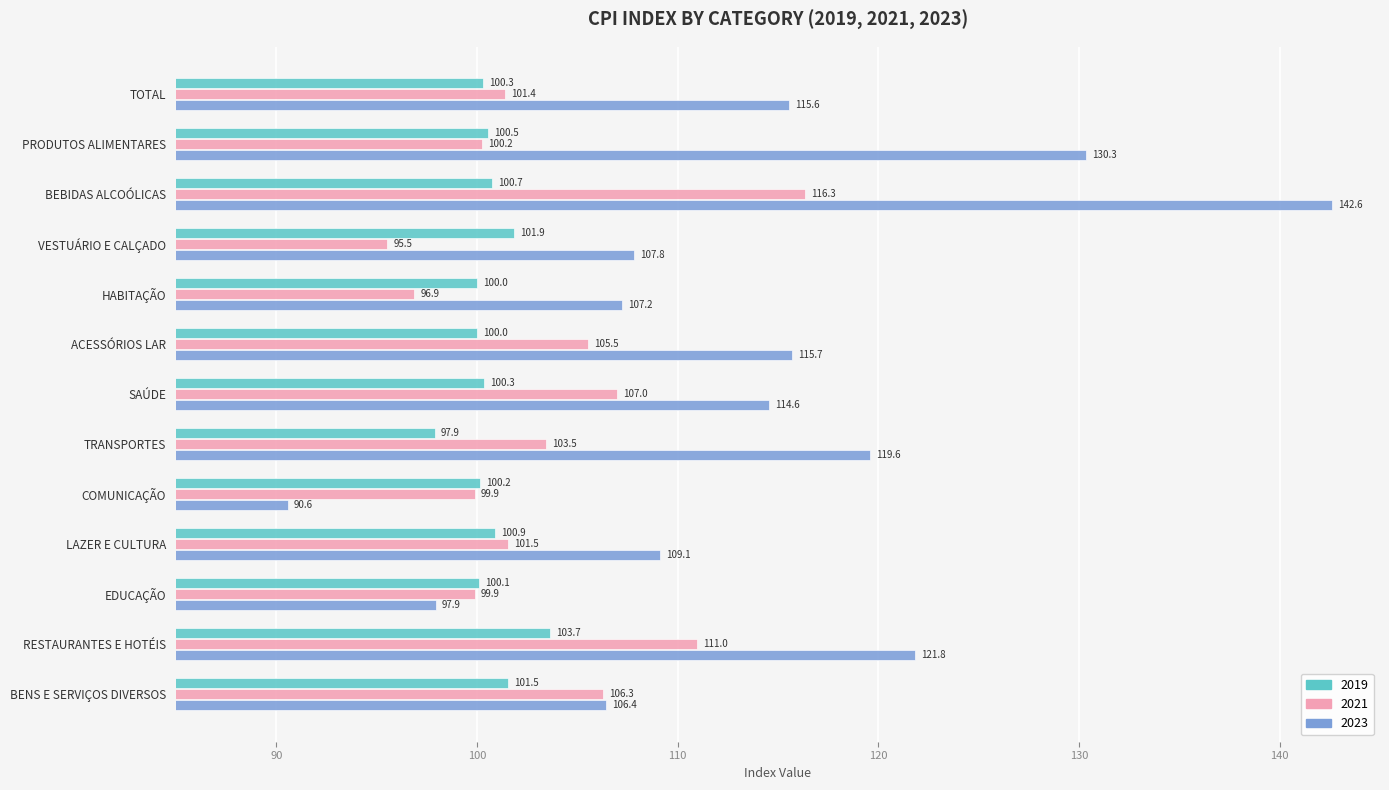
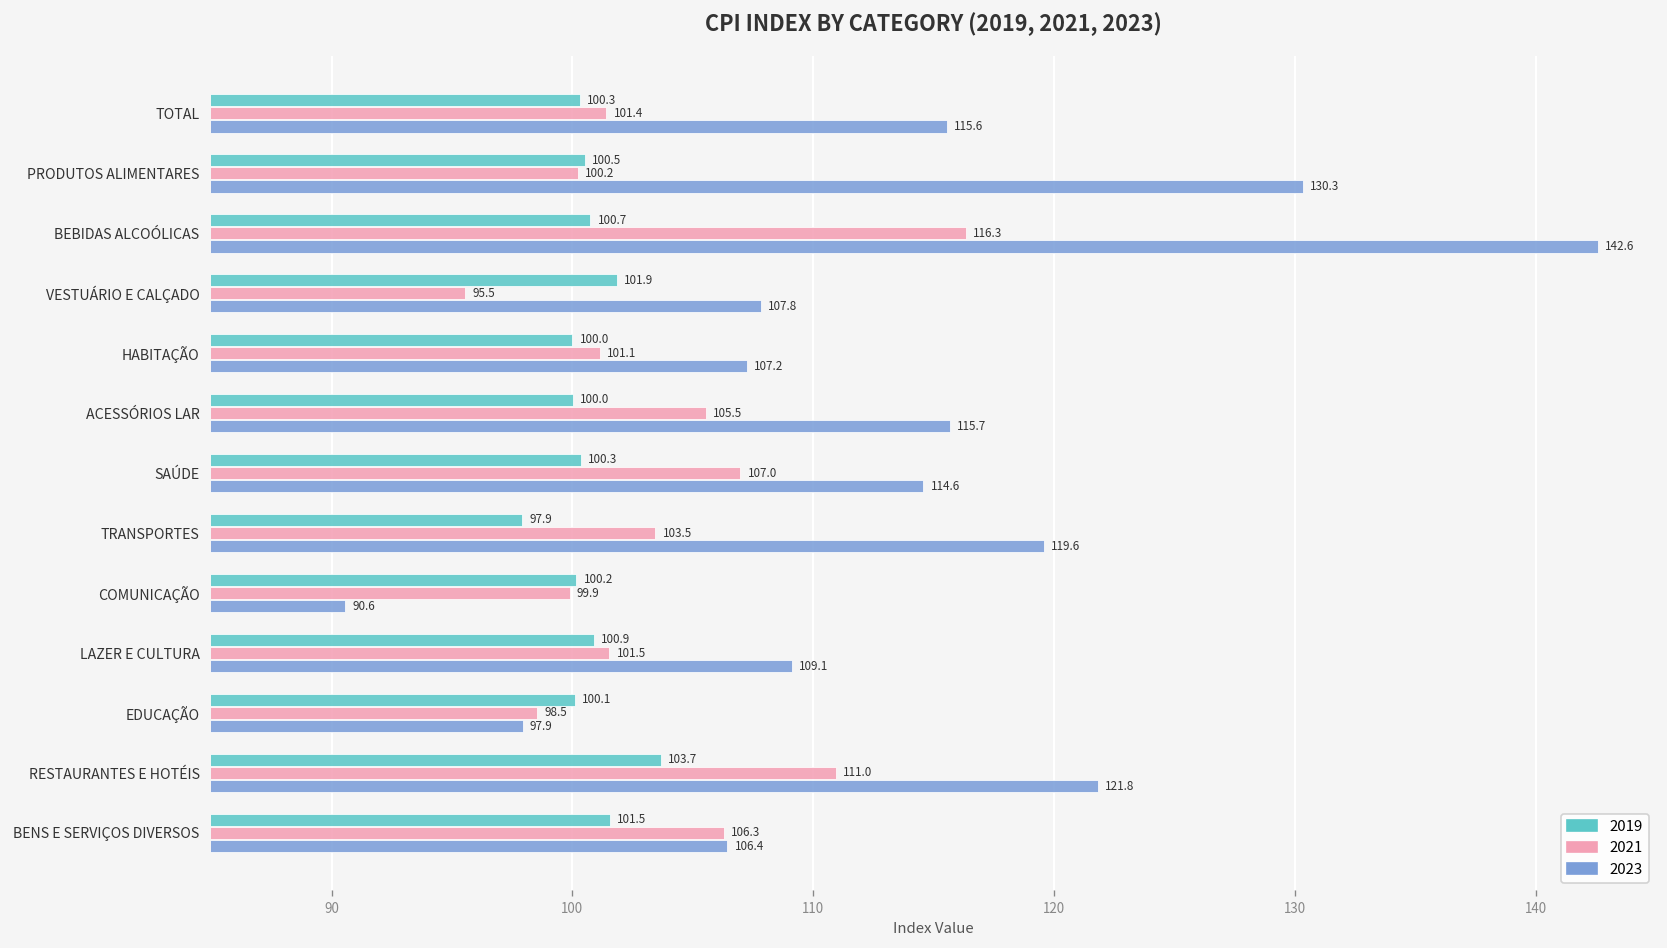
2021, HABITAÇÃO: 96.9 -> 101.1
2021, EDUCAÇÃO: 99.9 -> 98.5
